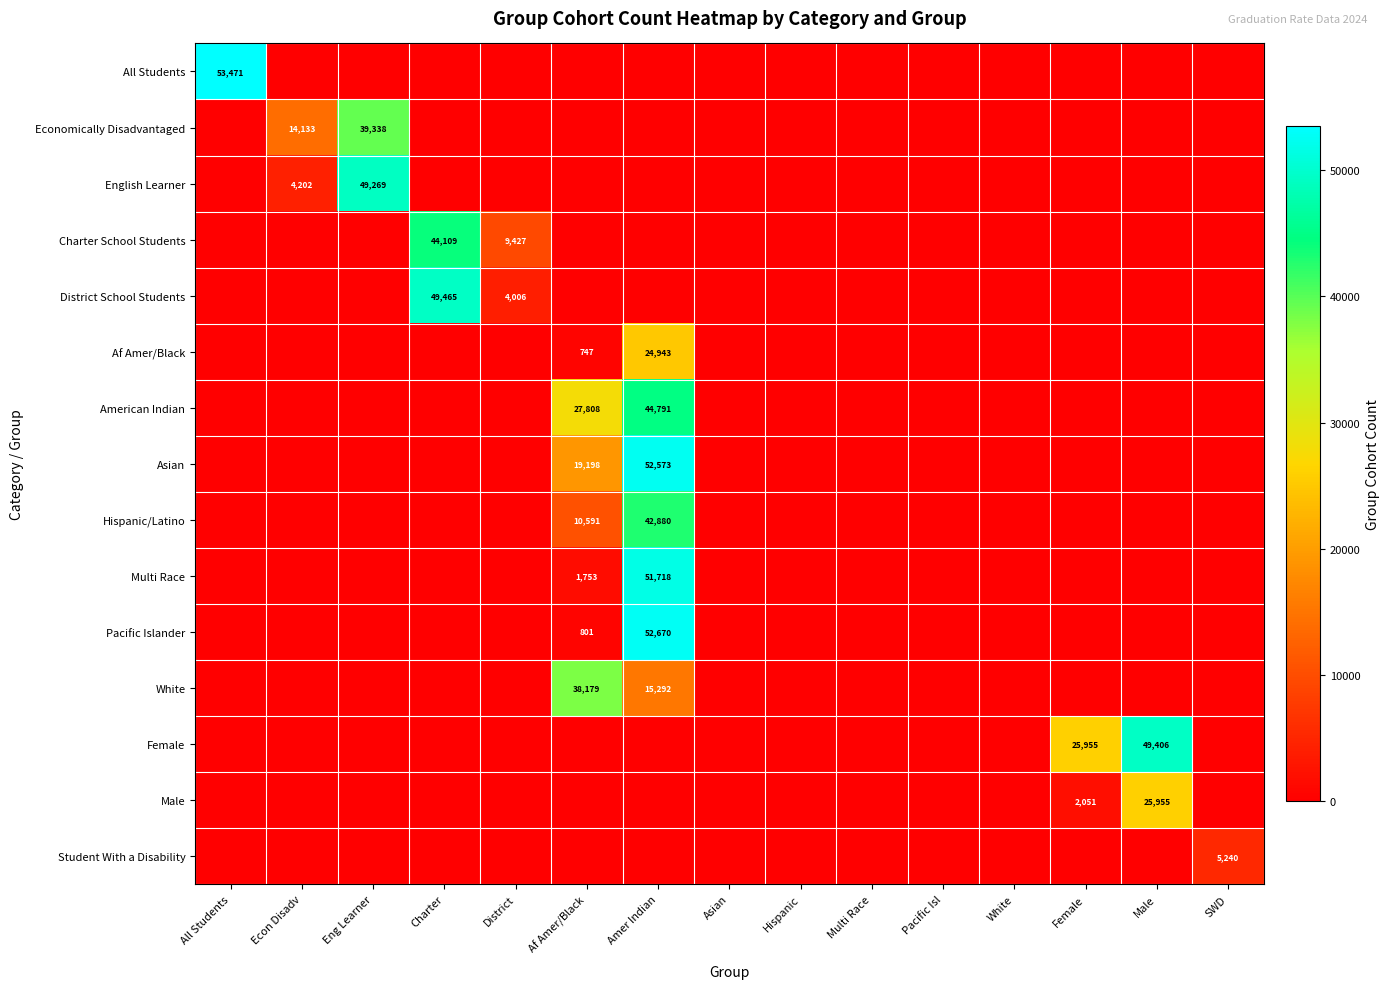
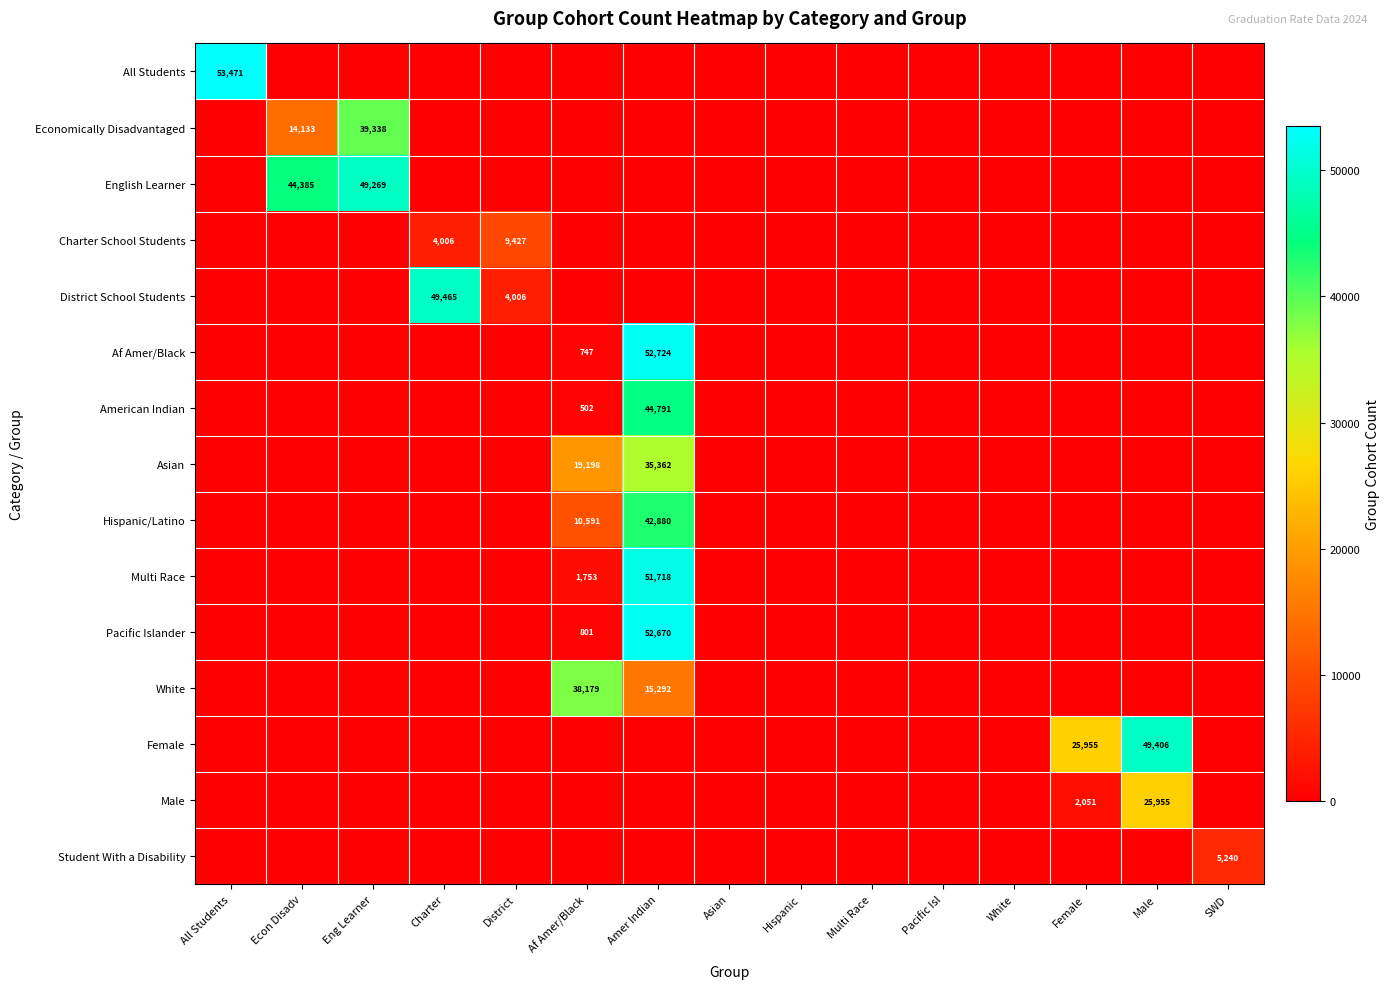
English Learner, Econ Disadv: 4,202 -> 44,385
Charter School Students, Charter: 44,109 -> 4,006
Af Amer/Black, Amer Indian: 24,943 -> 52,724
American Indian, Af Amer/Black: 27,808 -> 502
Asian, Amer Indian: 52,573 -> 35,362
